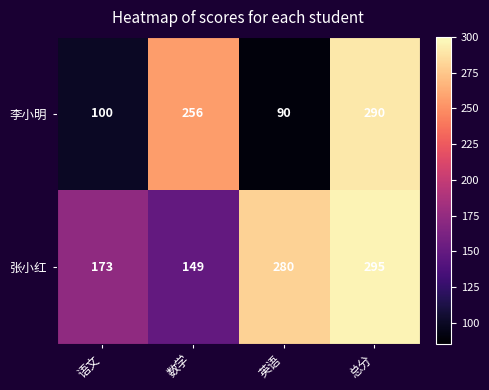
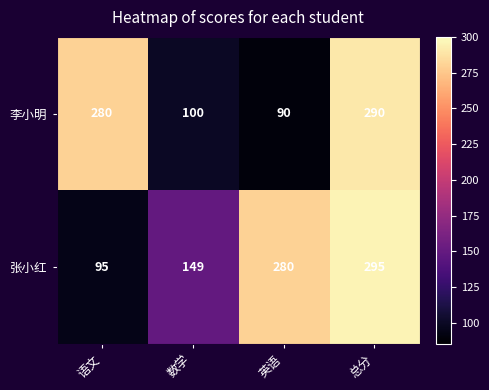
李小明, 语文: 100 -> 280
李小明, 数学: 256 -> 100
张小红, 语文: 173 -> 95
